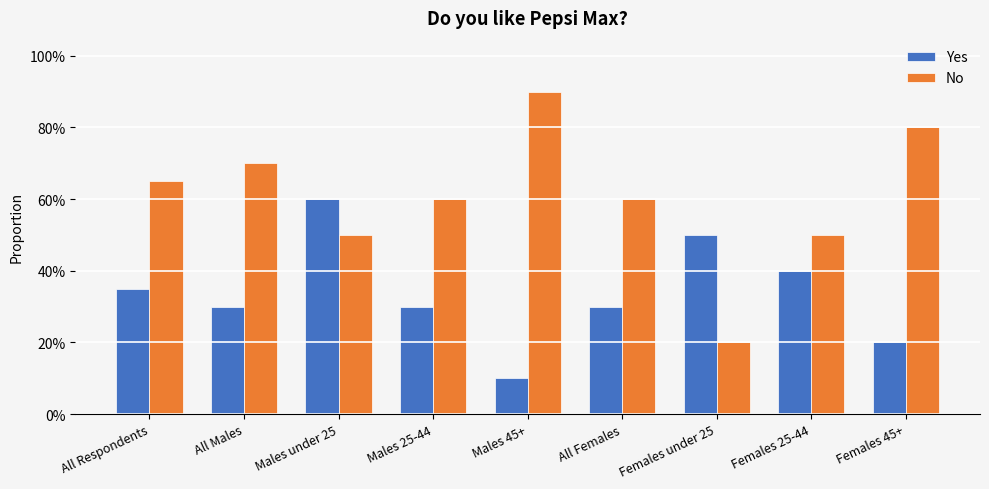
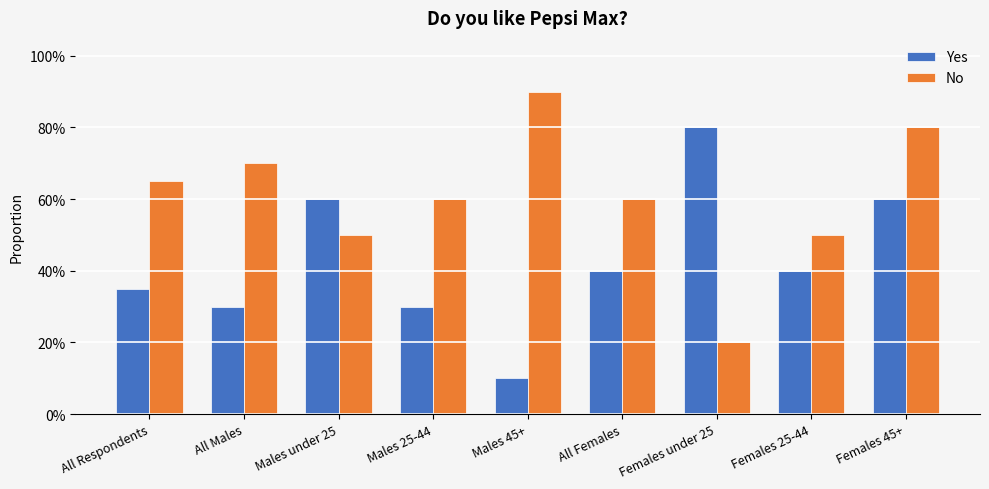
Yes, All Females: 30% -> 40%
Yes, Females under 25: 50% -> 80%
Yes, Females 45+: 20% -> 60%
